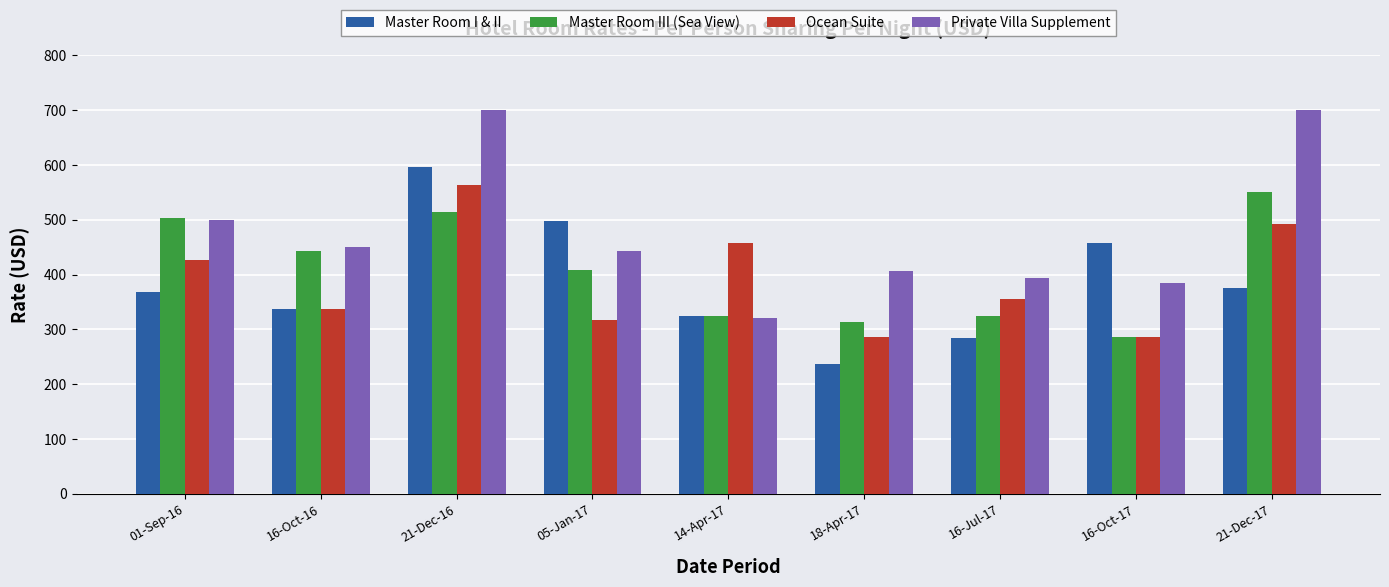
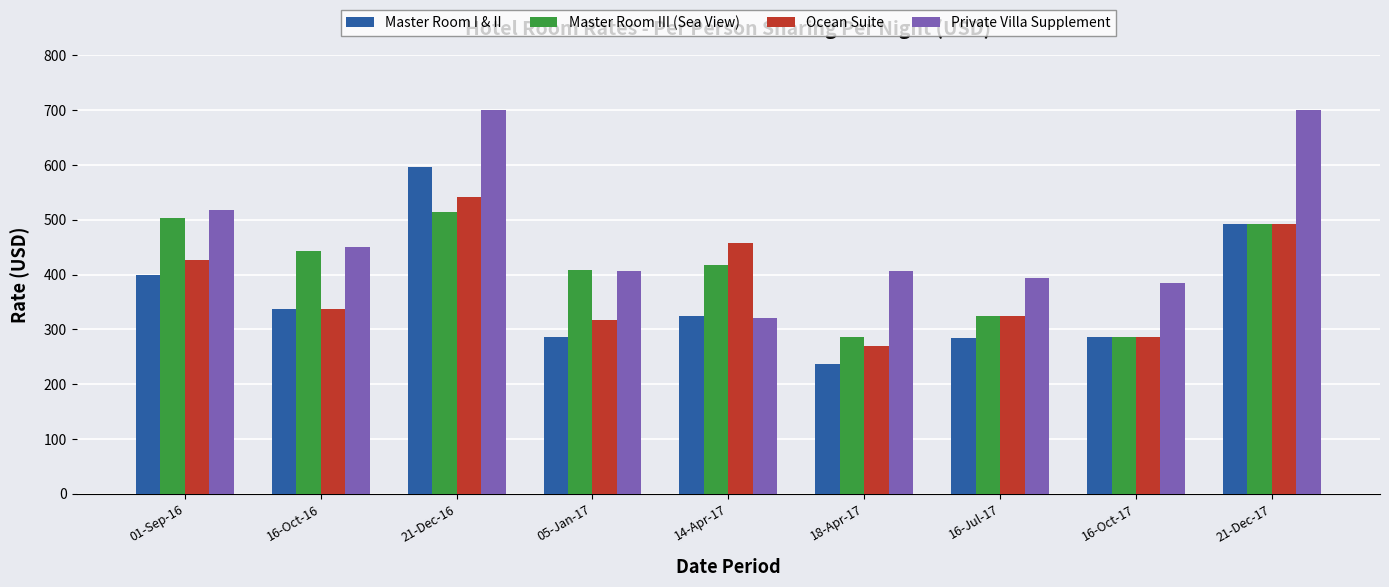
Master Room I & II, 01-Sep-16: 370 -> 400
Private Villa Supplement, 01-Sep-16: 500 -> 520
Ocean Suite, 21-Dec-16: 560 -> 540
Master Room I & II, 05-Jan-17: 500 -> 290
Private Villa Supplement, 05-Jan-17: 440 -> 410
Master Room III (Sea View), 14-Apr-17: 320 -> 420
Master Room III (Sea View), 18-Apr-17: 310 -> 290
Ocean Suite, 18-Apr-17: 290 -> 270
Ocean Suite, 16-Jul-17: 360 -> 320
Master Room I & II, 16-Oct-17: 460 -> 290
Master Room I & II, 21-Dec-17: 380 -> 490
Master Room III (Sea View), 21-Dec-17: 550 -> 490
